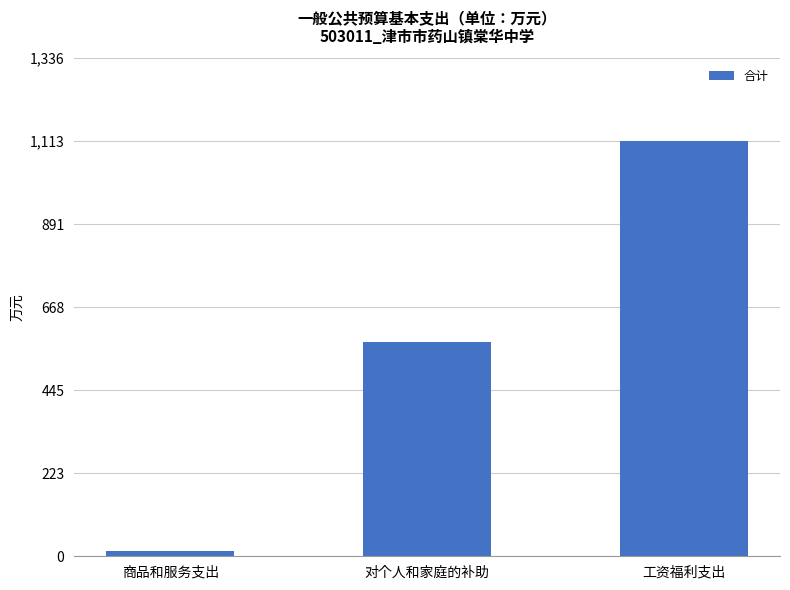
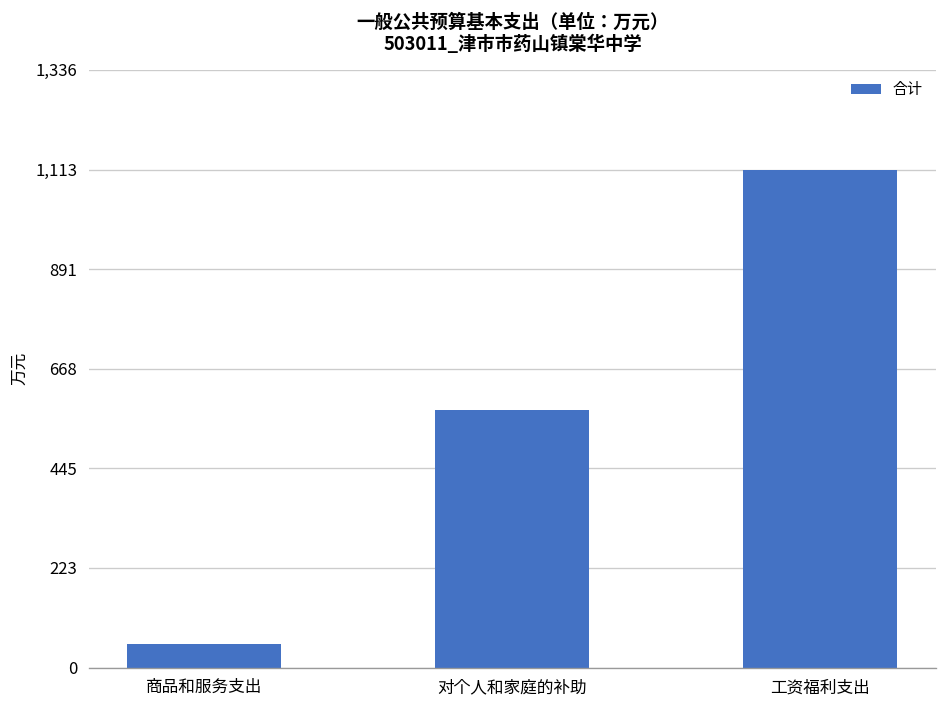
商品和服务支出: 10 -> 50
